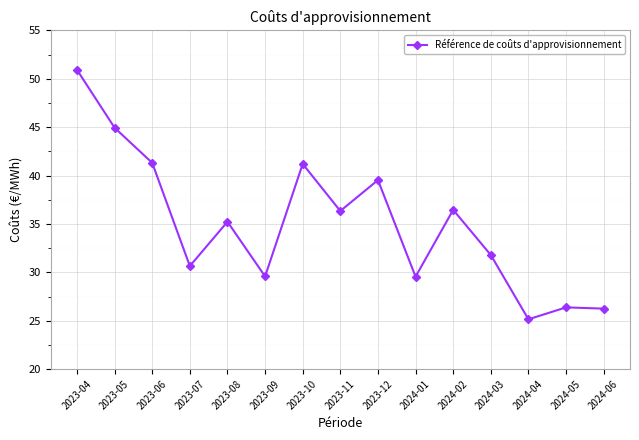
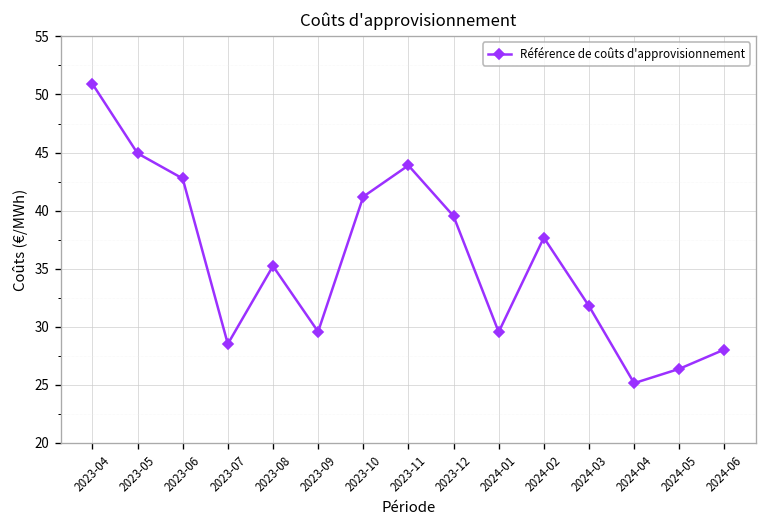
2023-06: 41 -> 43
2023-07: 31 -> 29
2023-11: 36 -> 44
2024-02: 36 -> 38
2024-06: 26 -> 28
